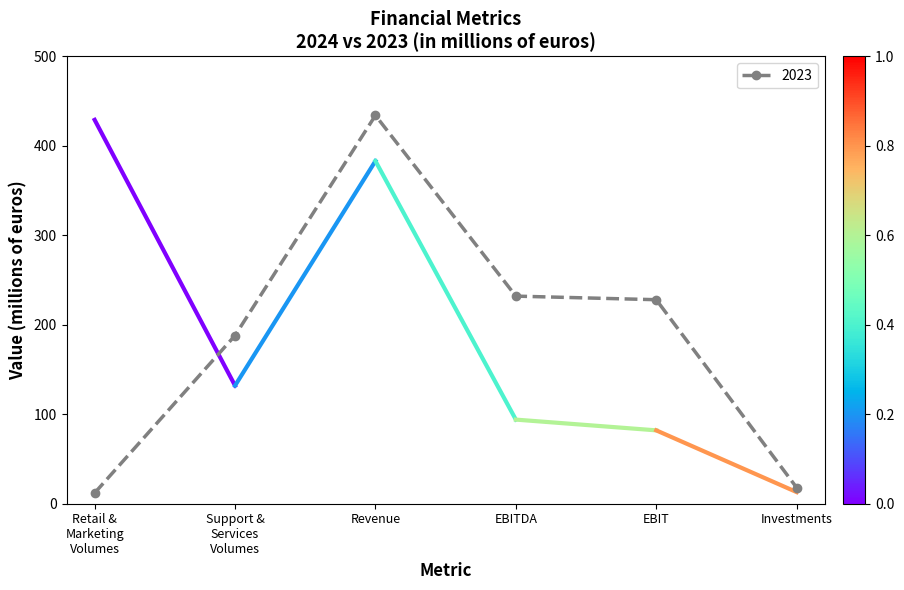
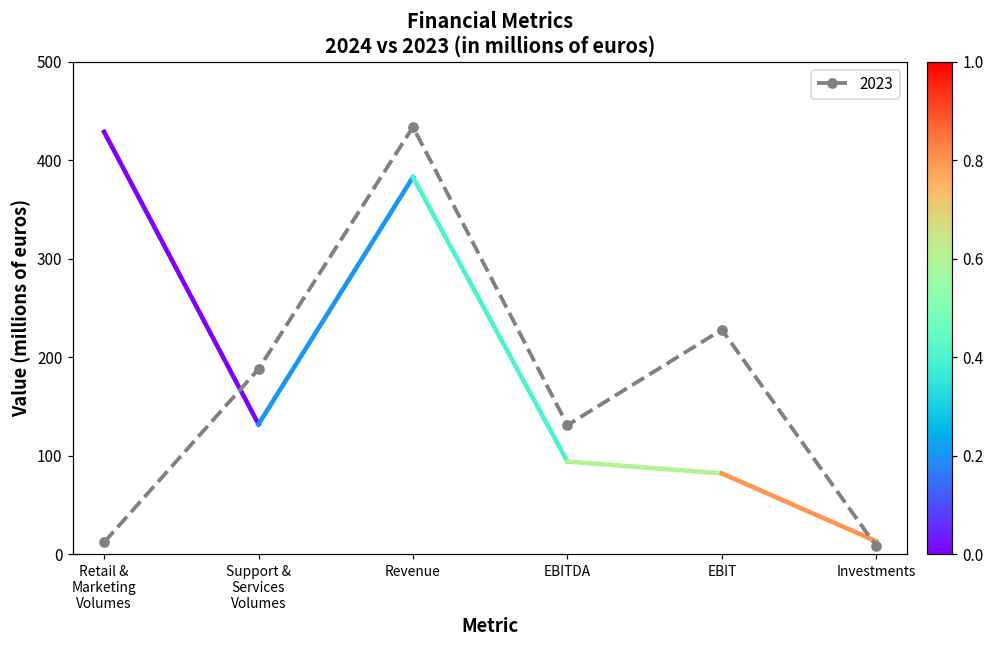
2023, EBITDA: 230 -> 130
2023, Investments: 20 -> 10
